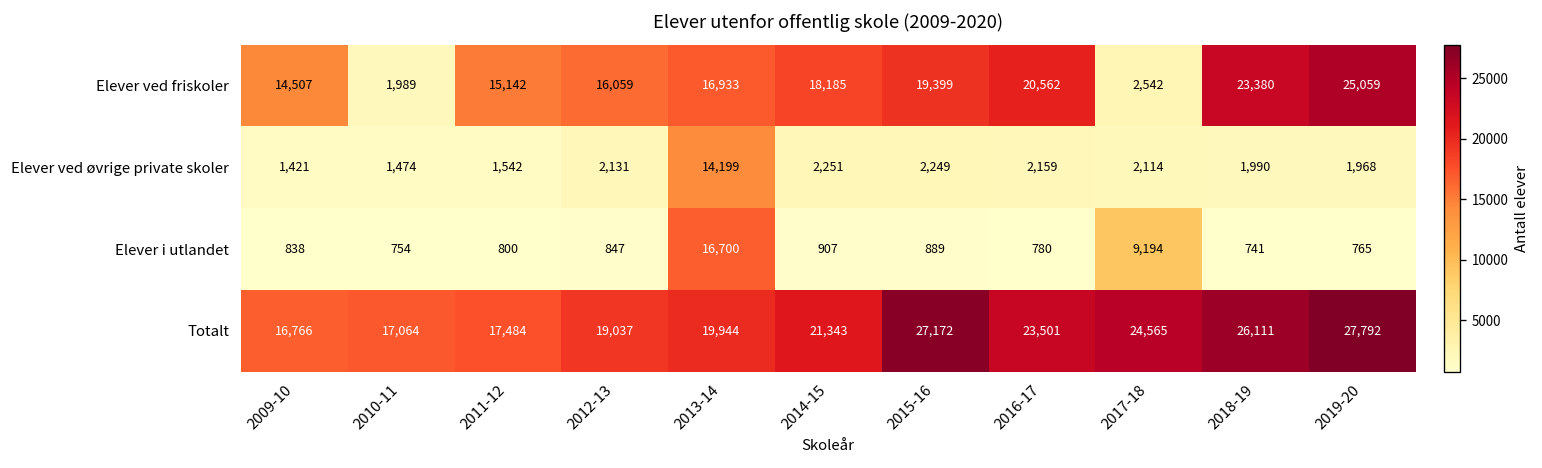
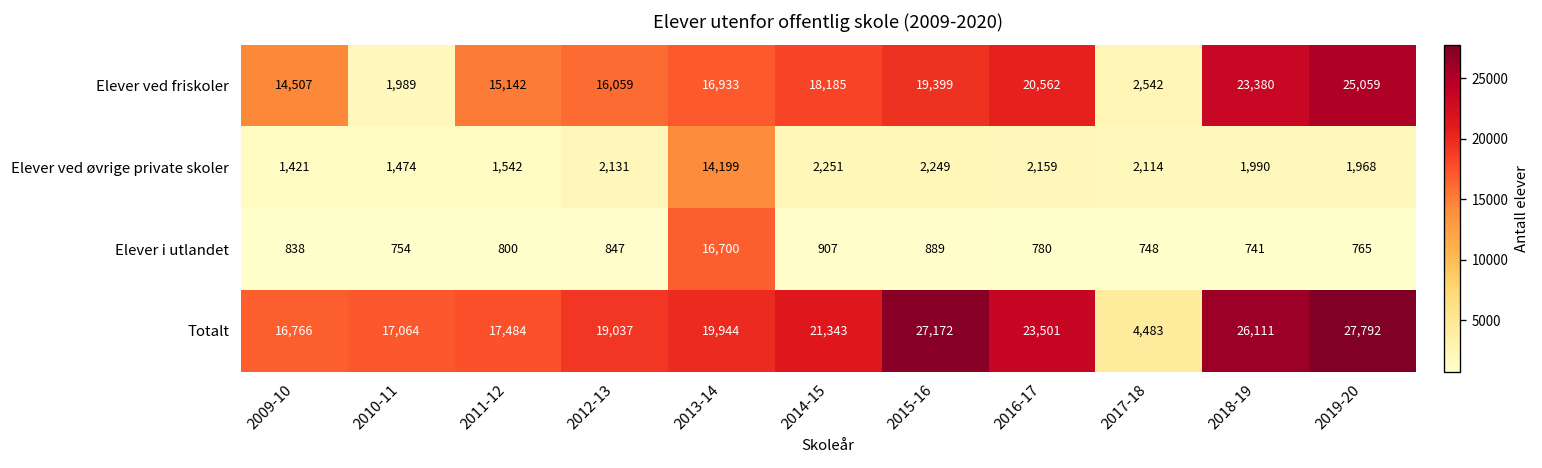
Elever i utlandet, 2017-18: 9,194 -> 748
Totalt, 2017-18: 24,565 -> 4,483
